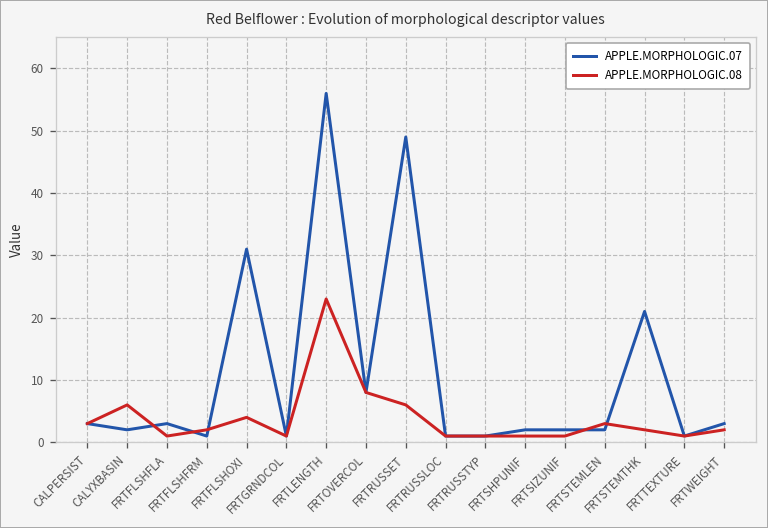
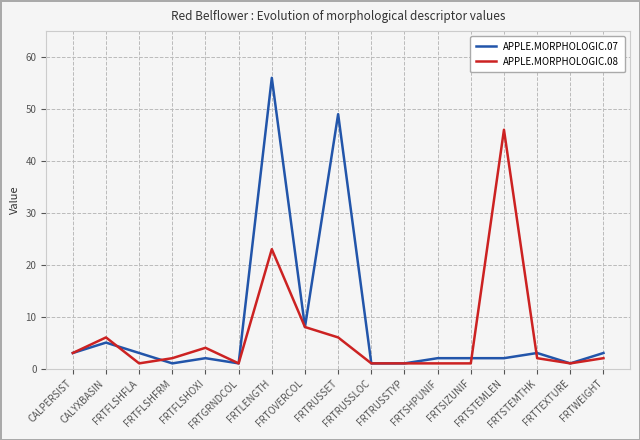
APPLE.MORPHOLOGIC.07, CALYXBASIN: 2 -> 5
APPLE.MORPHOLOGIC.07, FRTFLSHOXI: 31 -> 2
APPLE.MORPHOLOGIC.08, FRTSTEMLEN: 3 -> 46
APPLE.MORPHOLOGIC.07, FRTSTEMTHK: 21 -> 3
